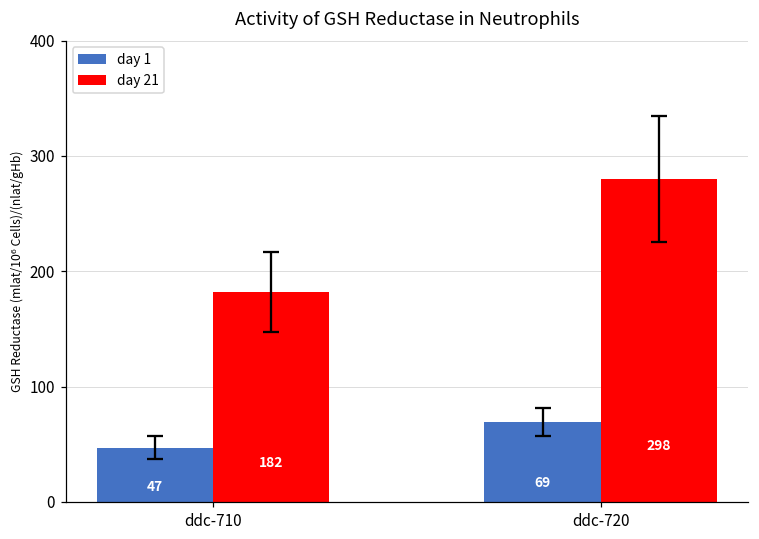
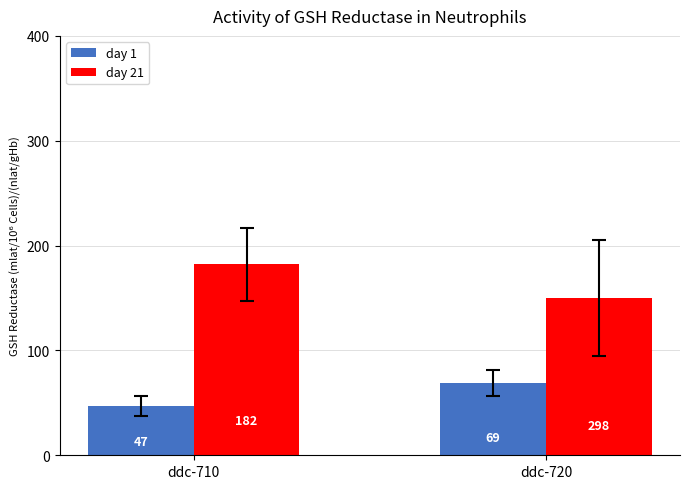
day 21, ddc-720: 280 -> 150
